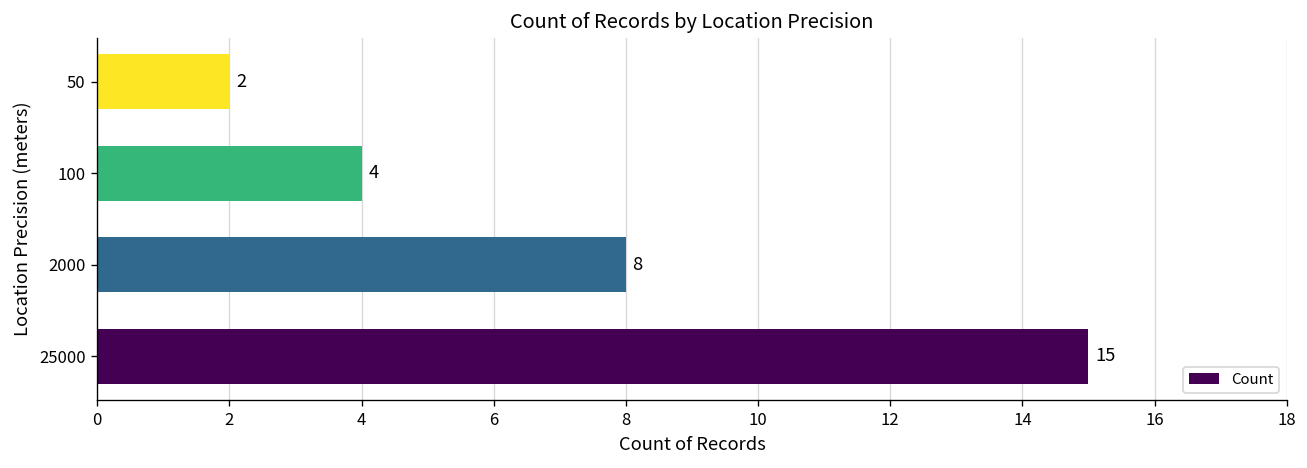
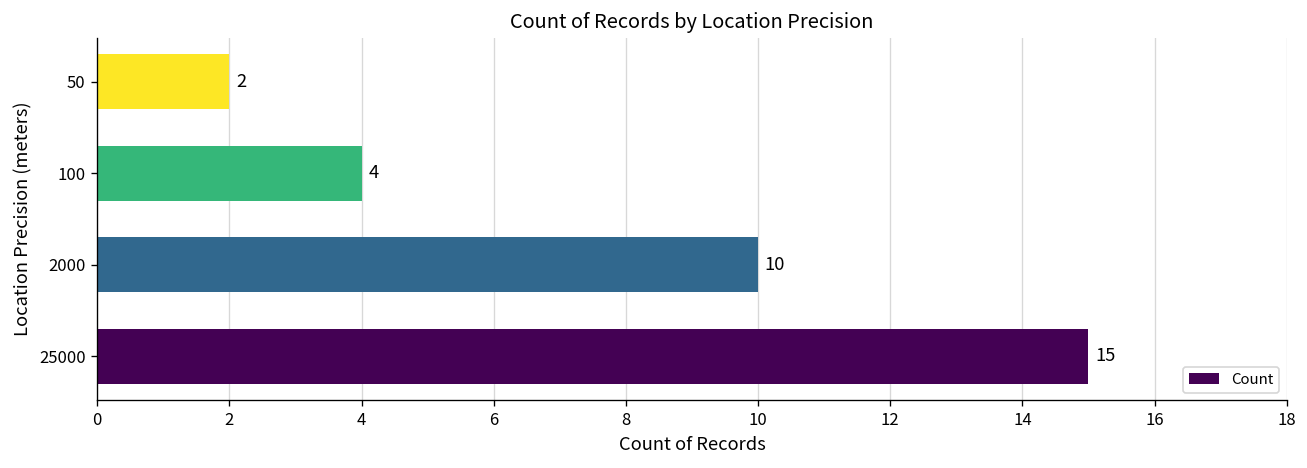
2000: 8 -> 10
